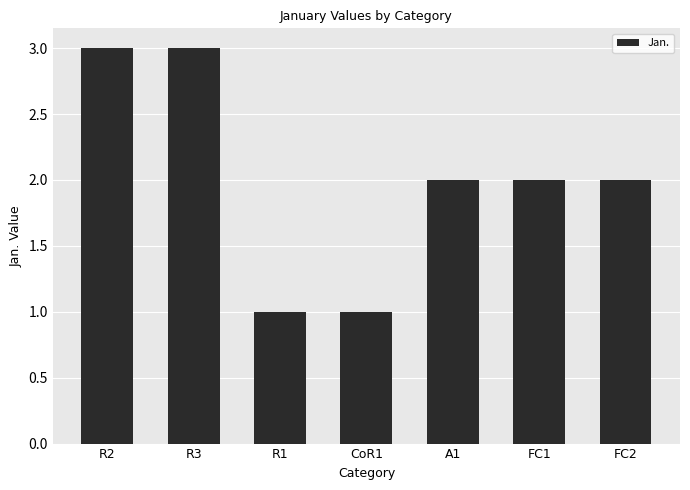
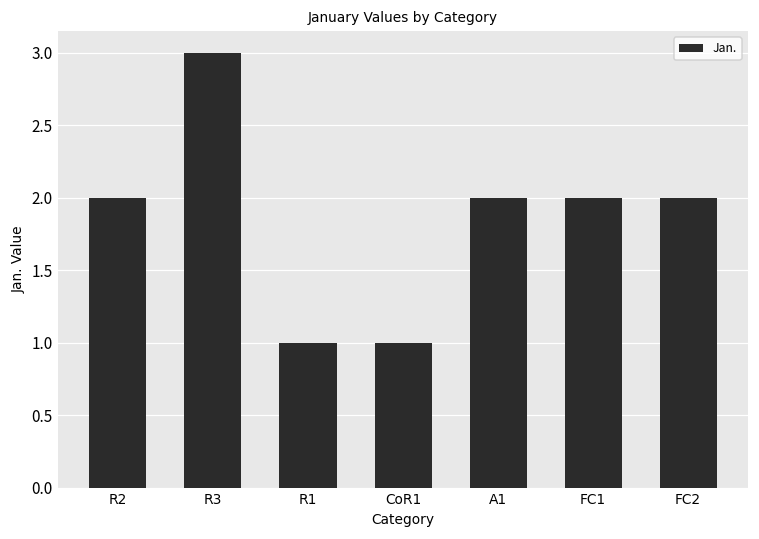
R2: 3 -> 2
